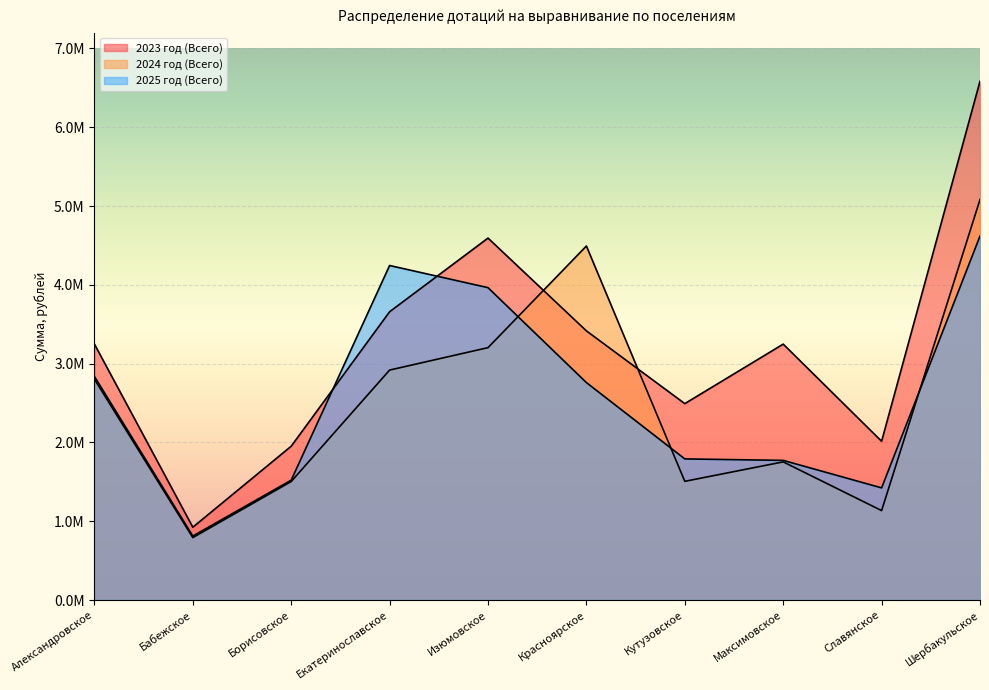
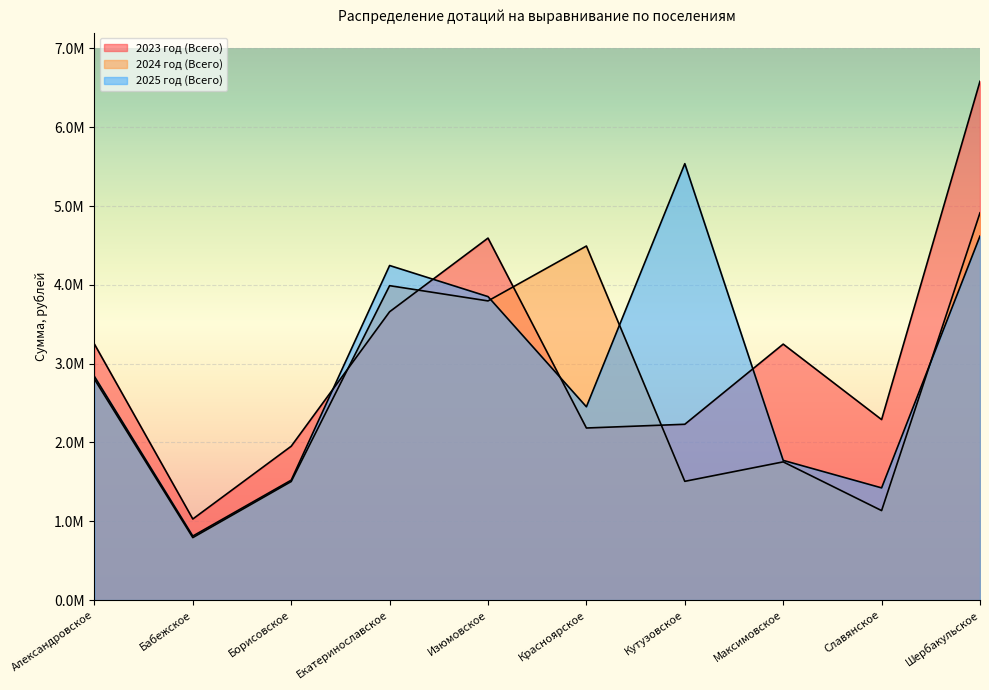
2023 год (Всего), Бабежское: 900000 -> 1000000
2024 год (Всего), Екатеринославское: 2900000 -> 4000000
2024 год (Всего), Изюмовское: 3200000 -> 3800000
2025 год (Всего), Изюмовское: 4000000 -> 3900000
2023 год (Всего), Красноярское: 3400000 -> 2200000
2025 год (Всего), Красноярское: 2800000 -> 2500000
2023 год (Всего), Кутузовское: 2500000 -> 2200000
2025 год (Всего), Кутузовское: 1800000 -> 5500000
2023 год (Всего), Славянское: 2000000 -> 2300000
2024 год (Всего), Шербакульское: 5100000 -> 4900000
